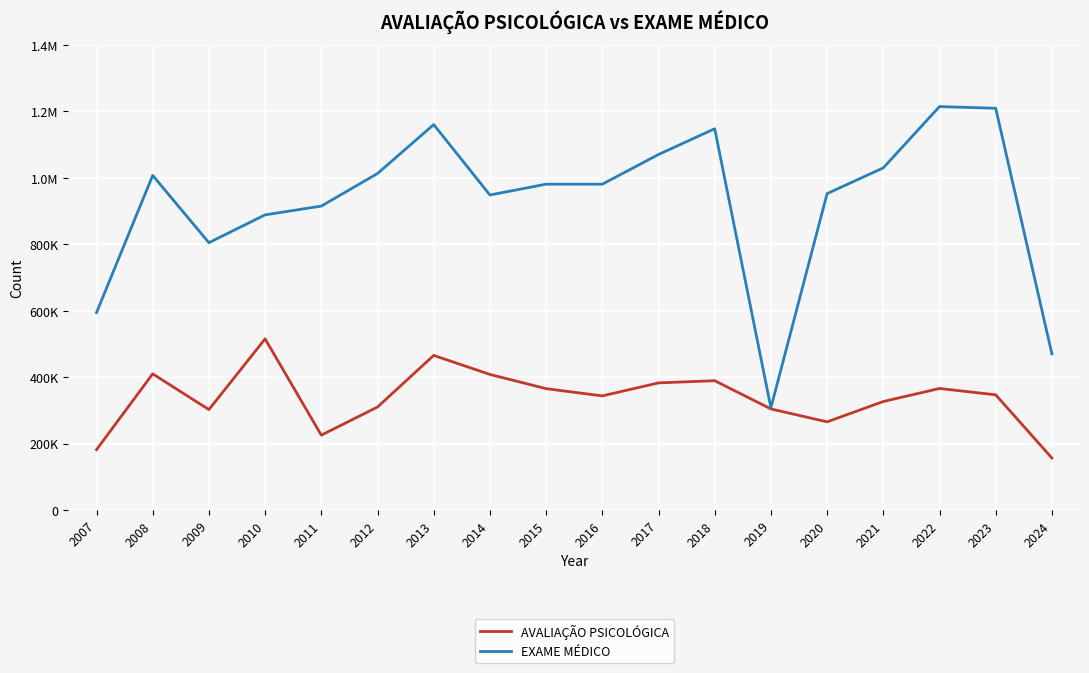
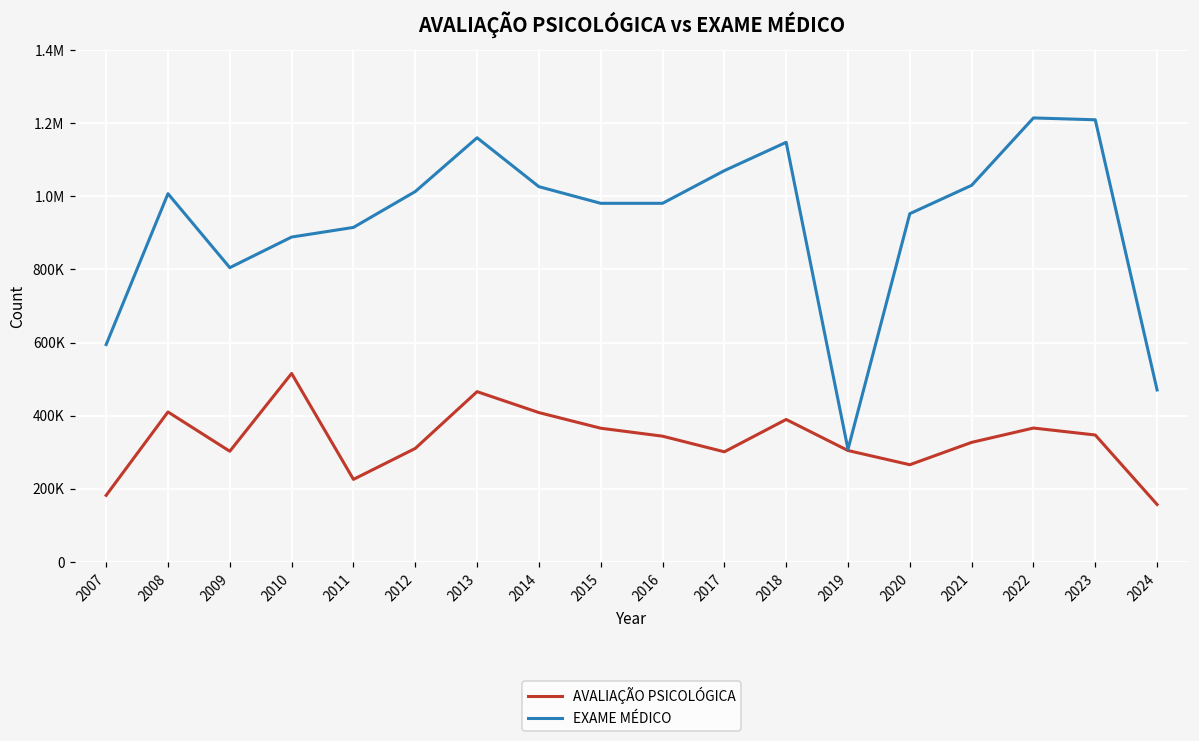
EXAME MÉDICO, 2014: 950000 -> 1030000
AVALIAÇÃO PSICOLÓGICA, 2017: 380000 -> 300000
